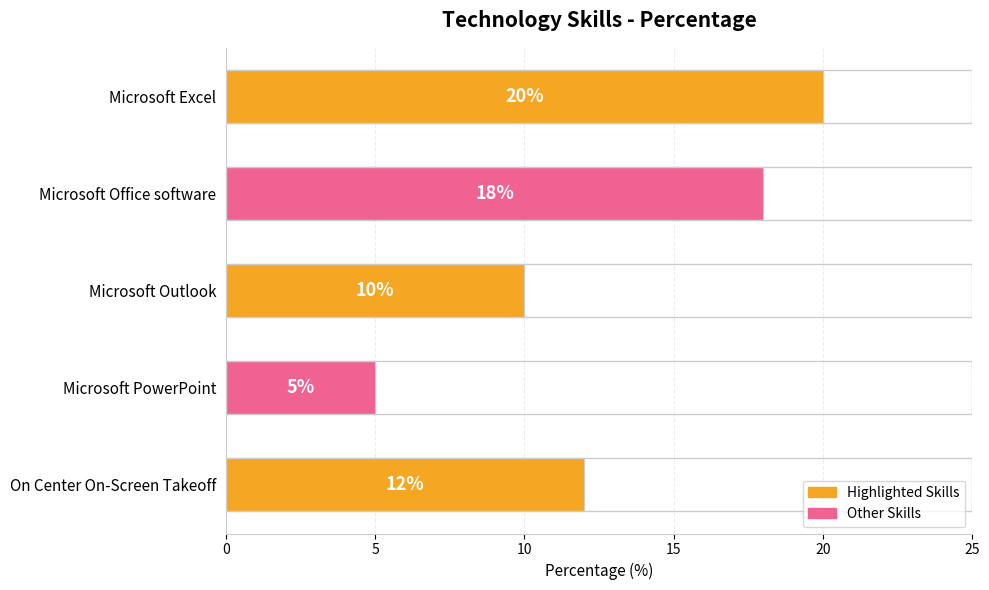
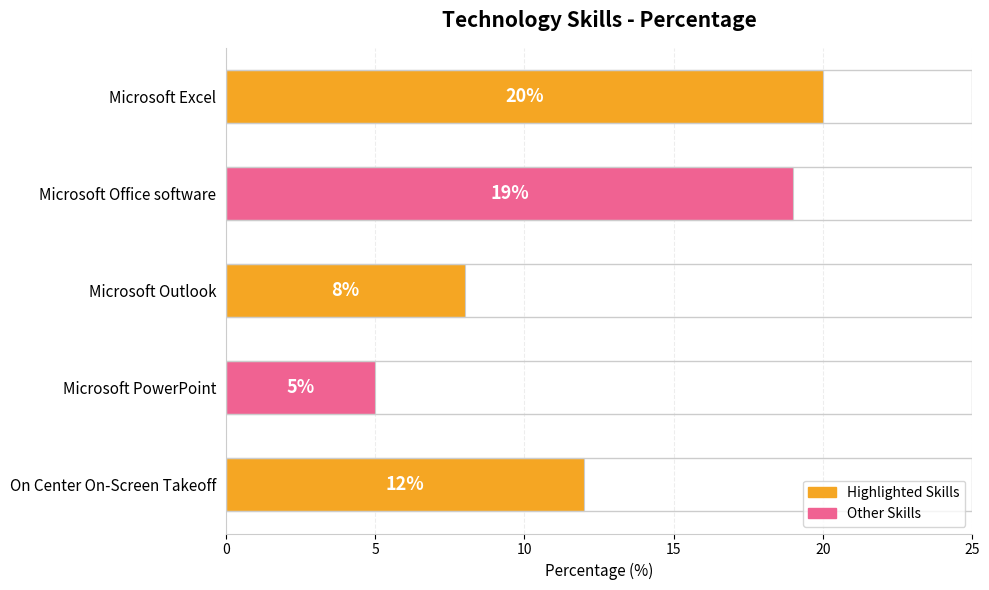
Microsoft Office software: 18% -> 19%
Microsoft Outlook: 10% -> 8%
